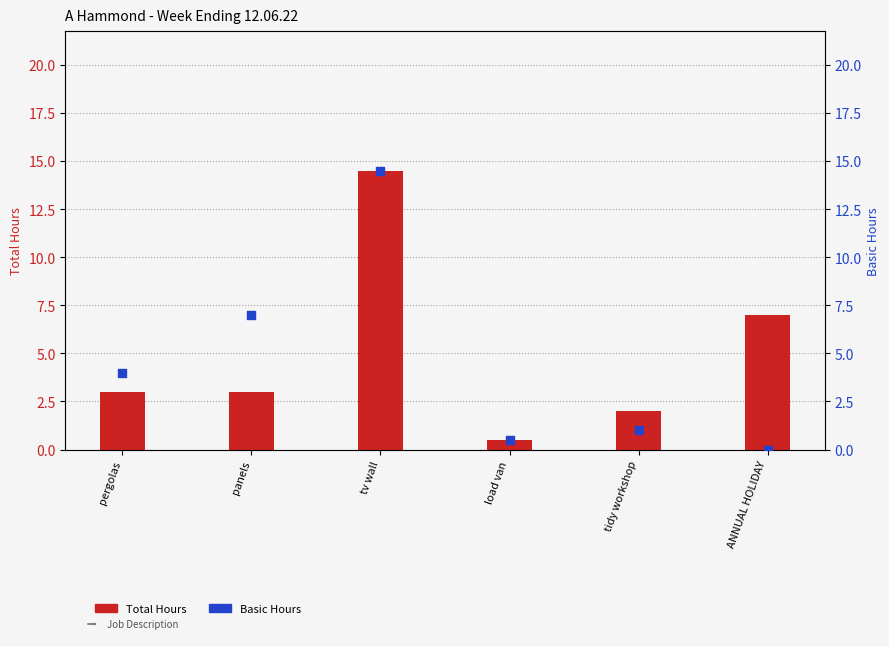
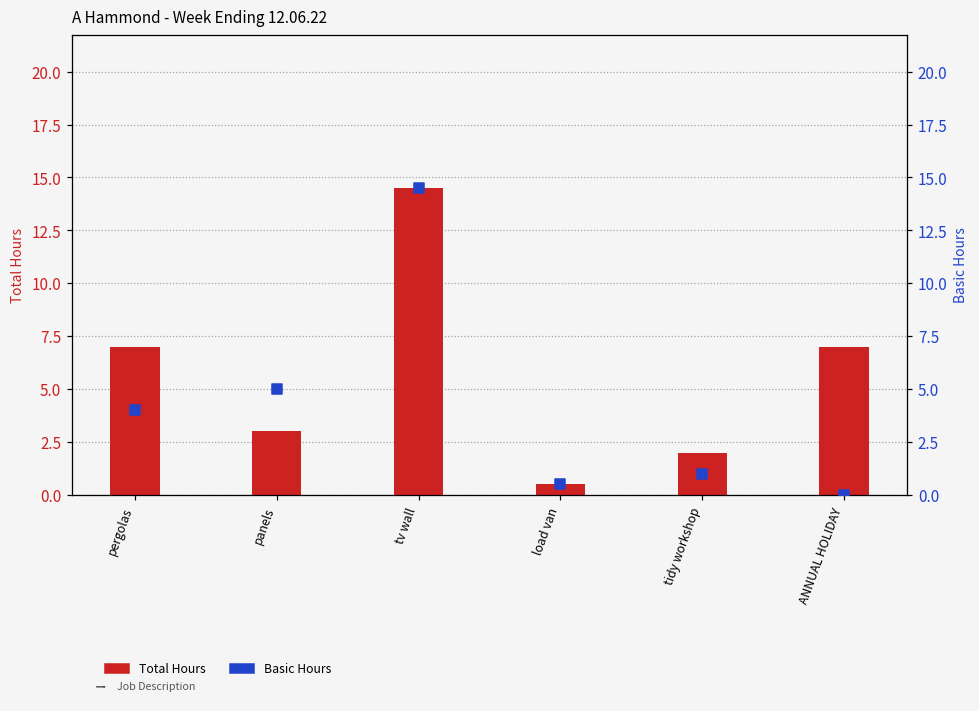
Total Hours, pergolas: 3 -> 7
Basic Hours, panels: 7 -> 5
